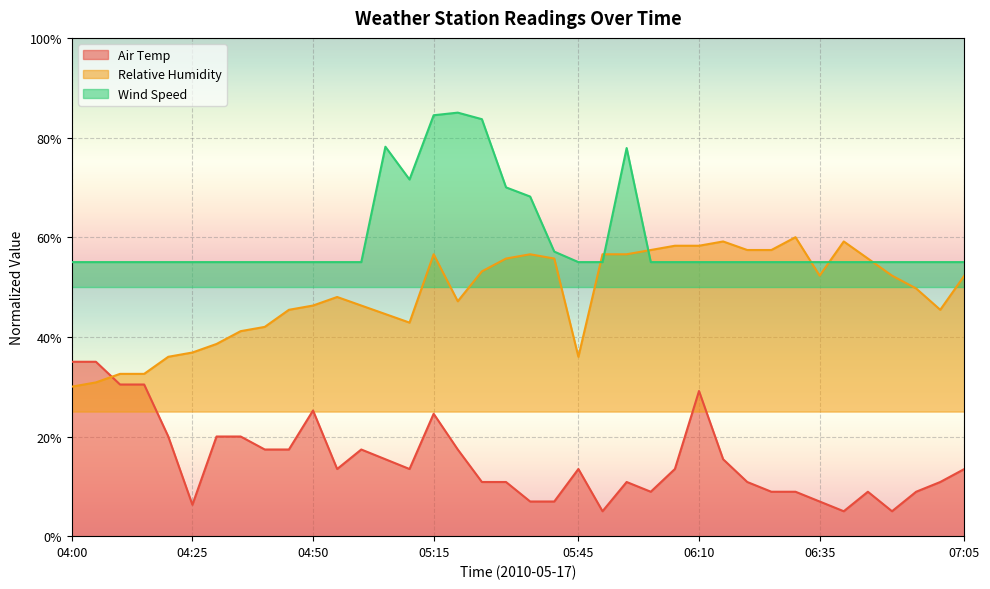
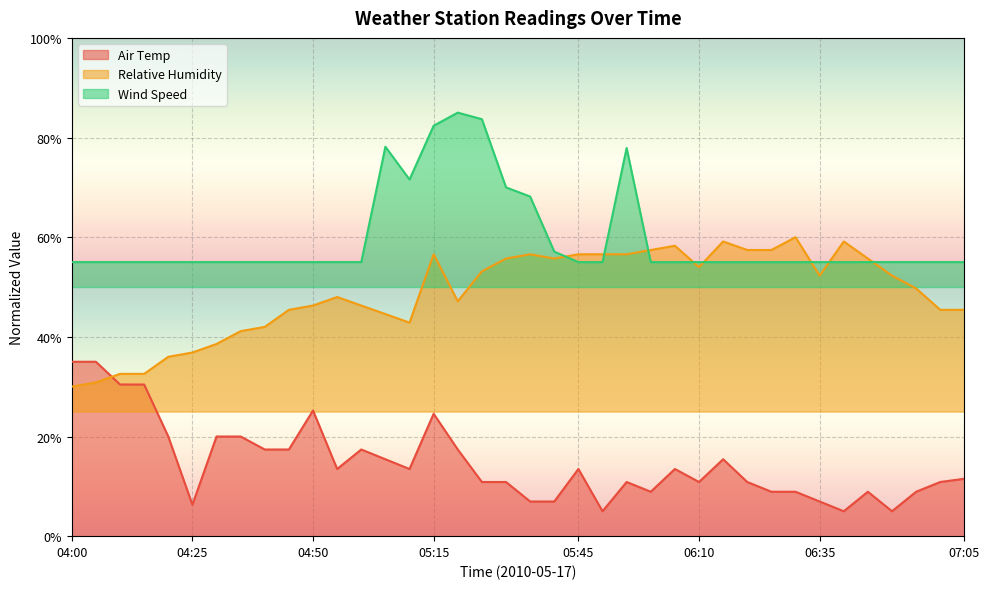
Wind Speed, 05:15: 84% -> 82%
Relative Humidity, 05:45: 36% -> 57%
Air Temp, 06:10: 29% -> 11%
Relative Humidity, 06:10: 58% -> 54%
Air Temp, 07:05: 13% -> 12%
Relative Humidity, 07:05: 52% -> 45%
